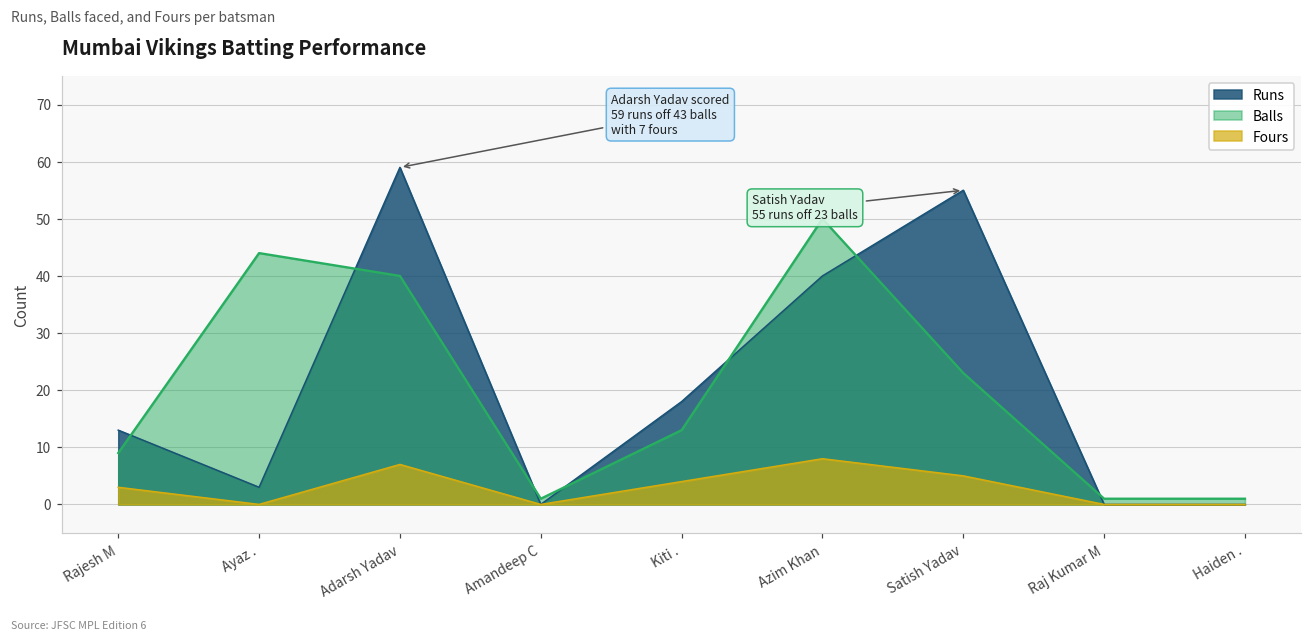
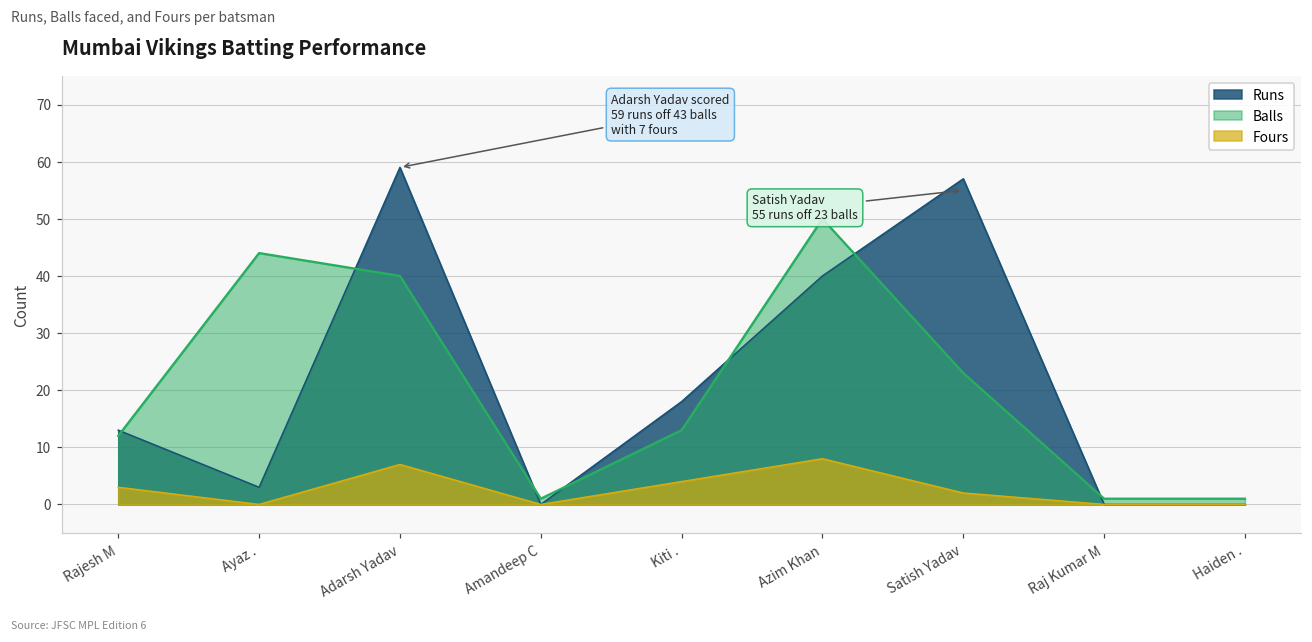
Balls, Rajesh M: 9 -> 12
Runs, Satish Yadav: 55 -> 57
Fours, Satish Yadav: 5 -> 2
